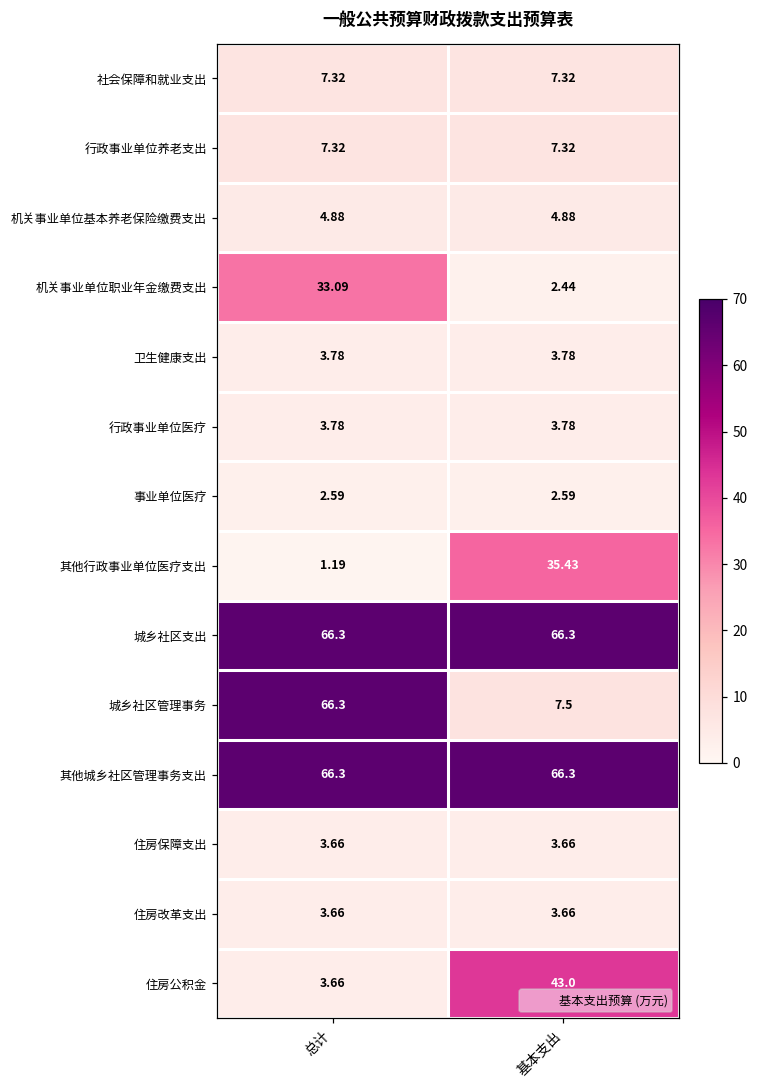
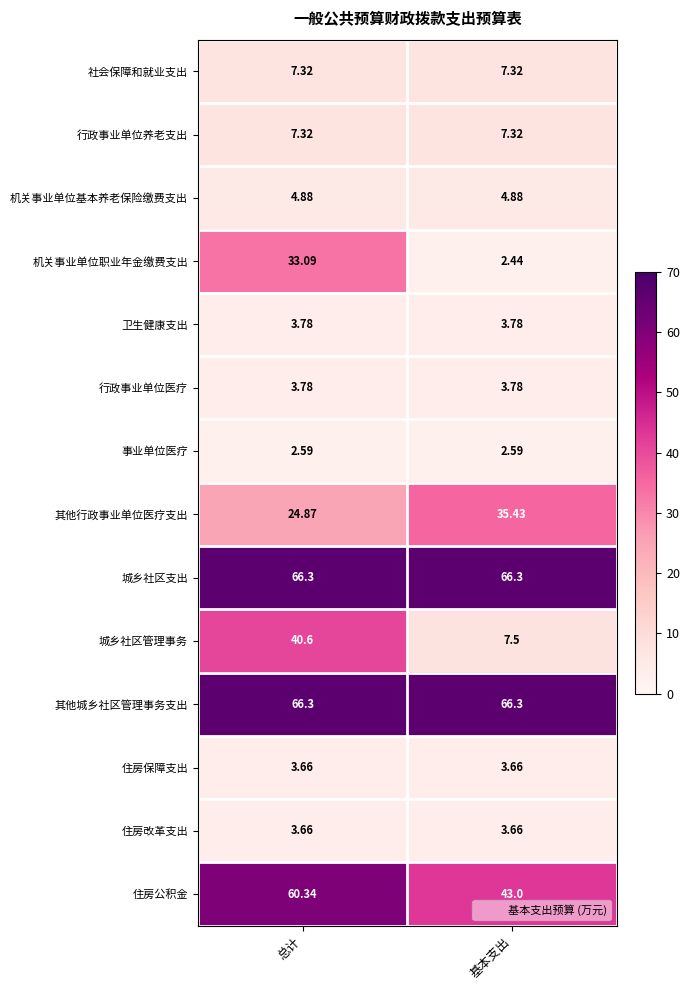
其他行政事业单位医疗支出, 总计: 1.19 -> 24.87
城乡社区管理事务, 总计: 66.3 -> 40.6
住房公积金, 总计: 3.66 -> 60.34
